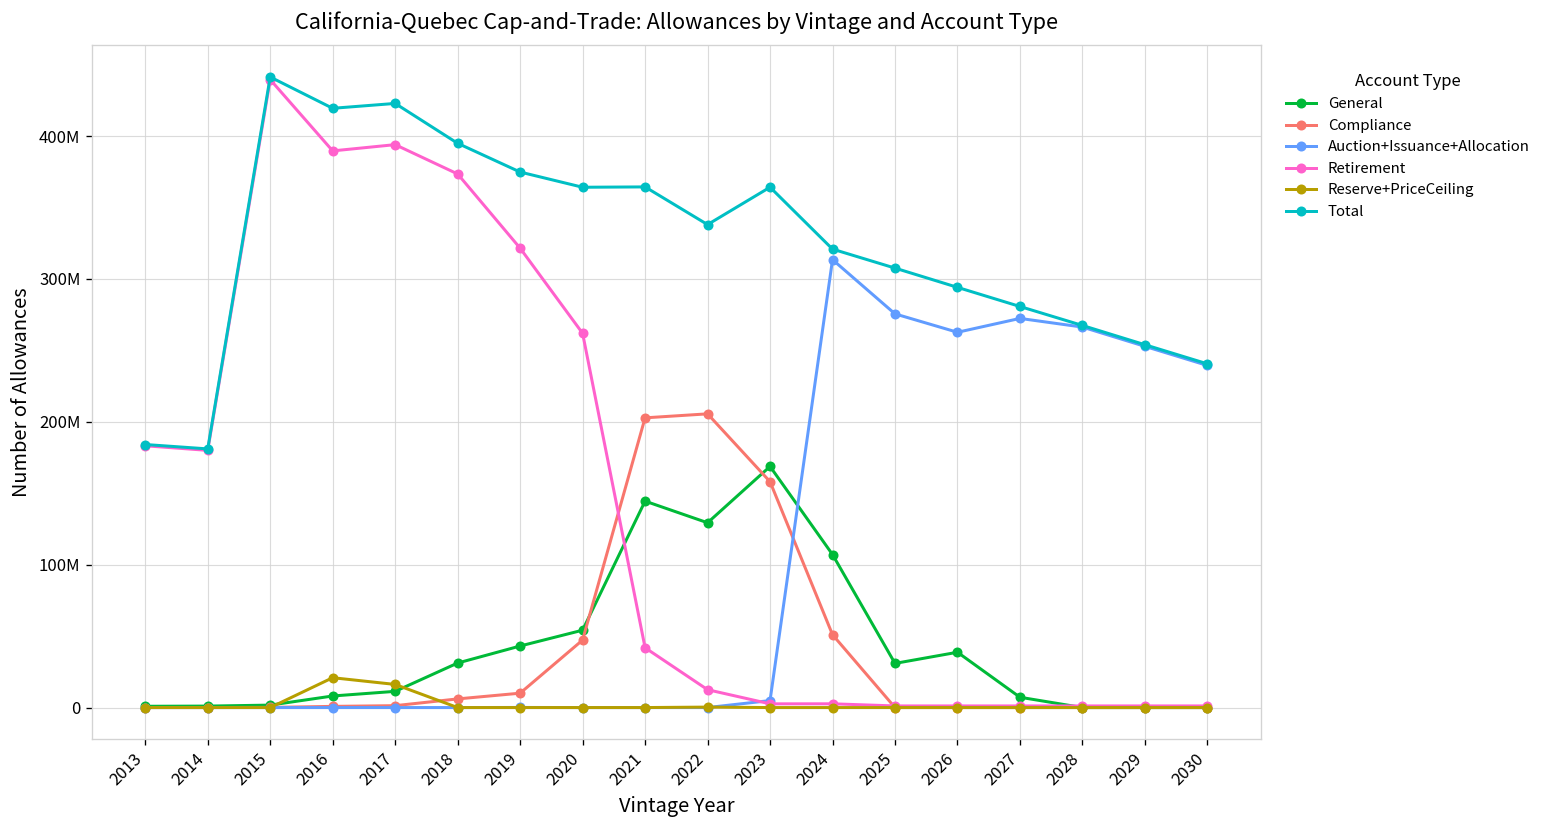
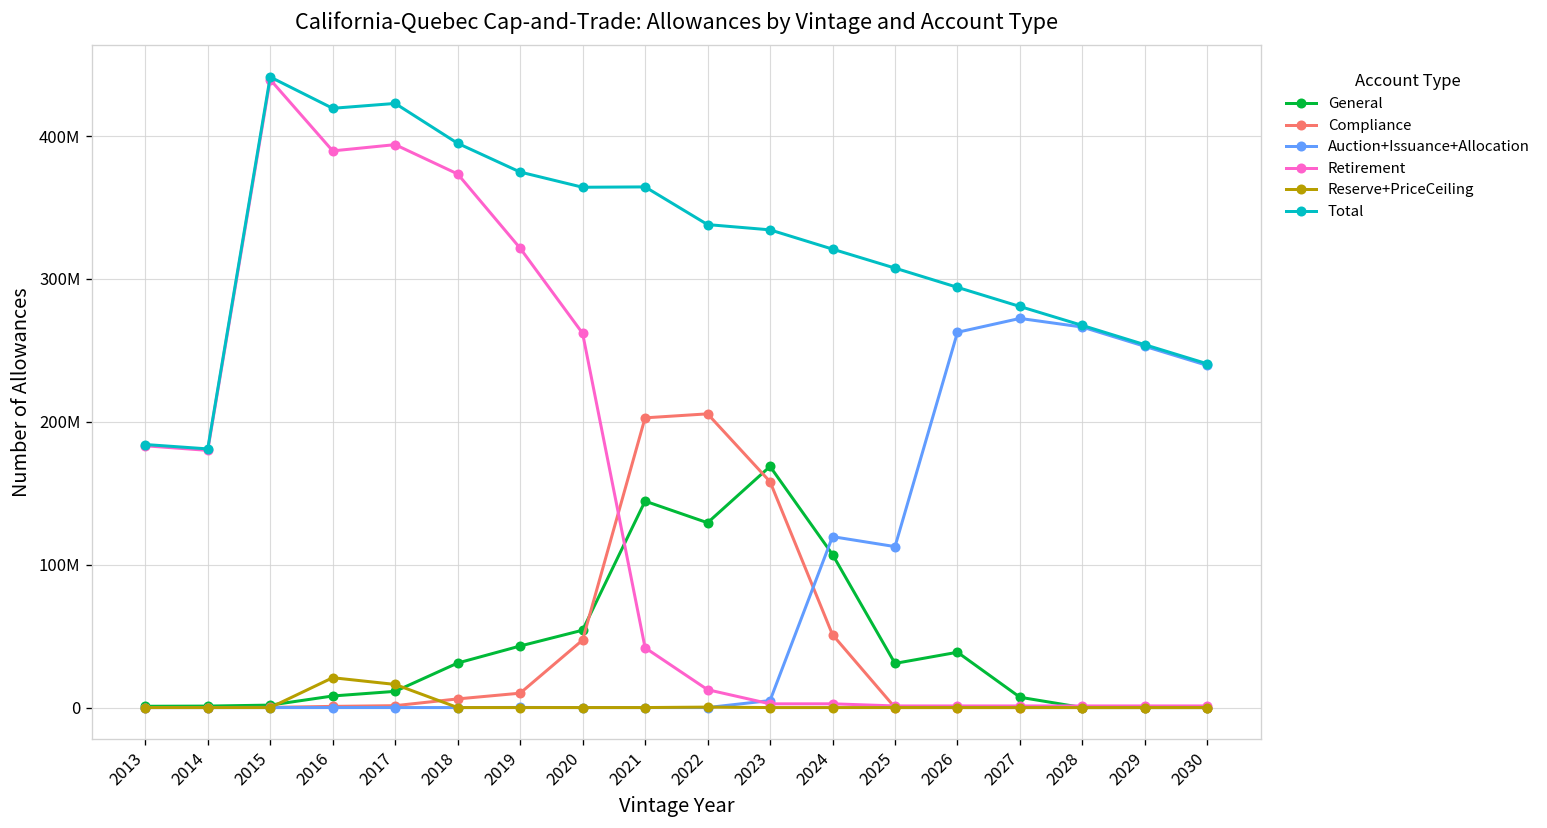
Total, 2023: 364000000 -> 334000000
Auction+Issuance+Allocation, 2024: 314000000 -> 120000000
Auction+Issuance+Allocation, 2025: 276000000 -> 113000000
